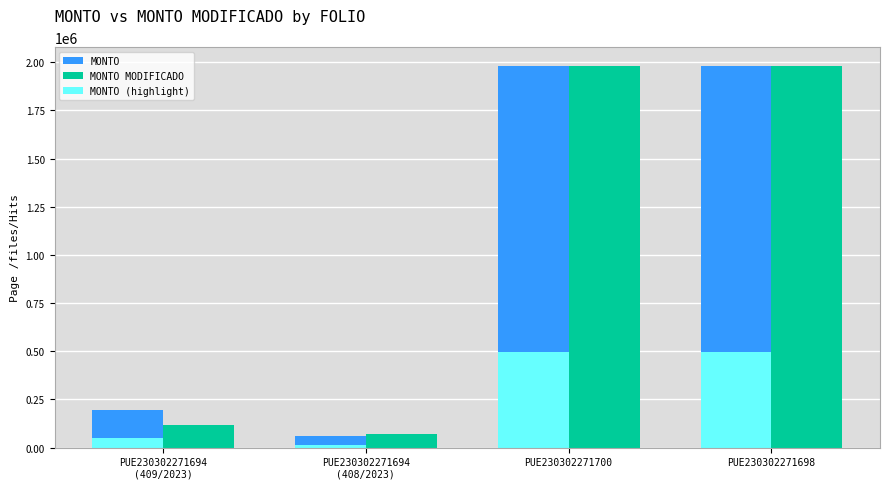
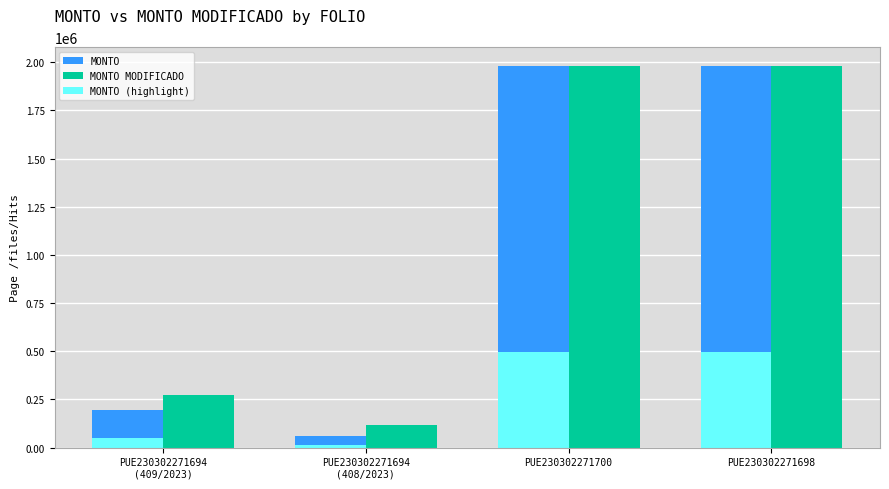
MONTO MODIFICADO, PUE230302271694 (409/2023): 120000 -> 270000
MONTO MODIFICADO, PUE230302271694 (408/2023): 70000 -> 120000
